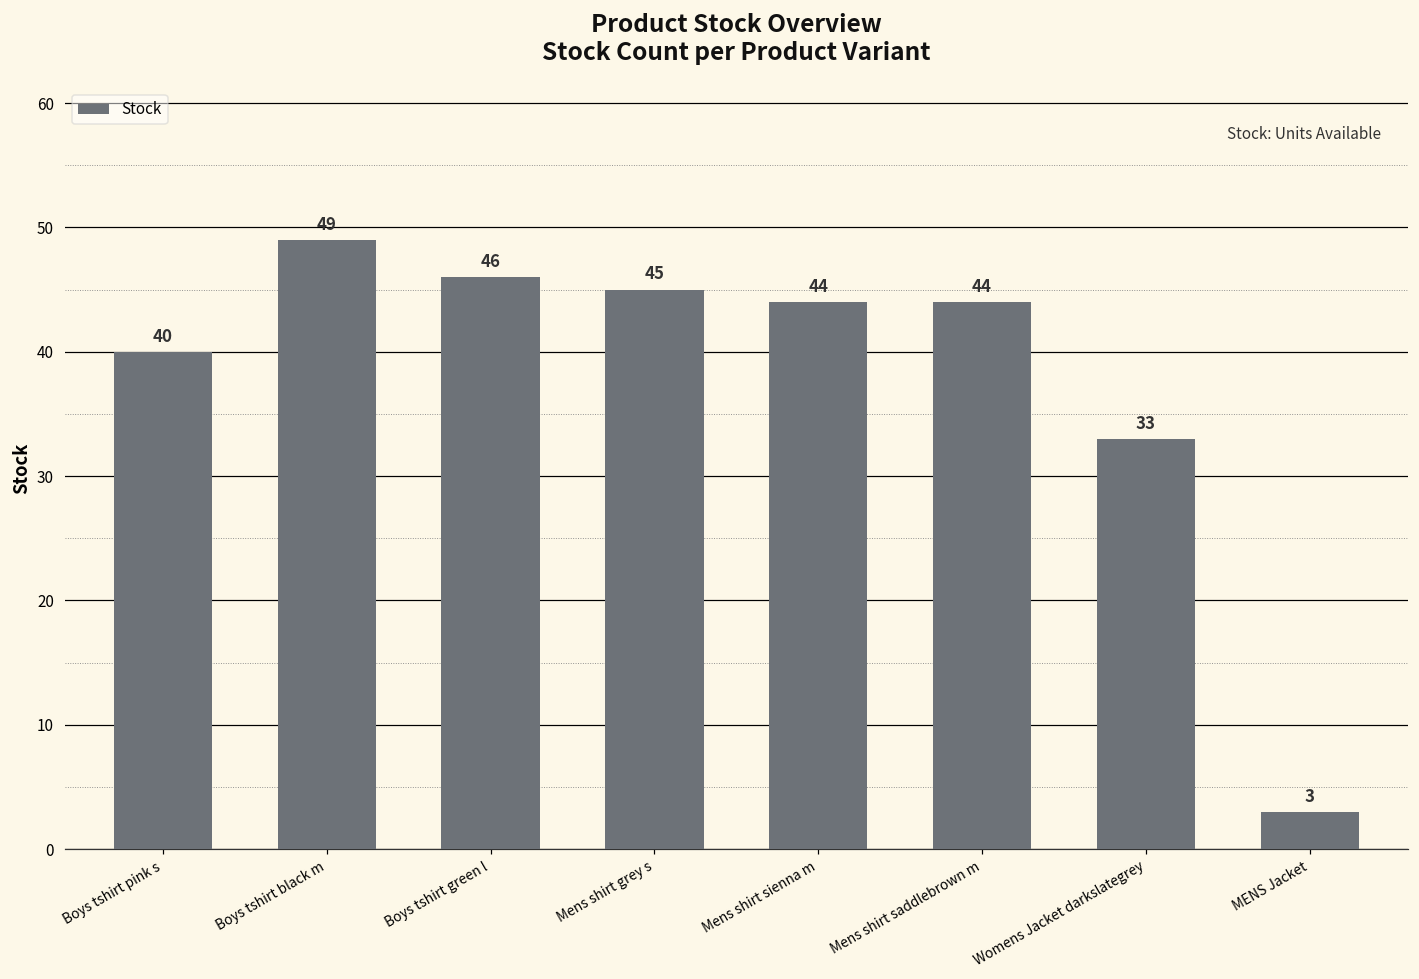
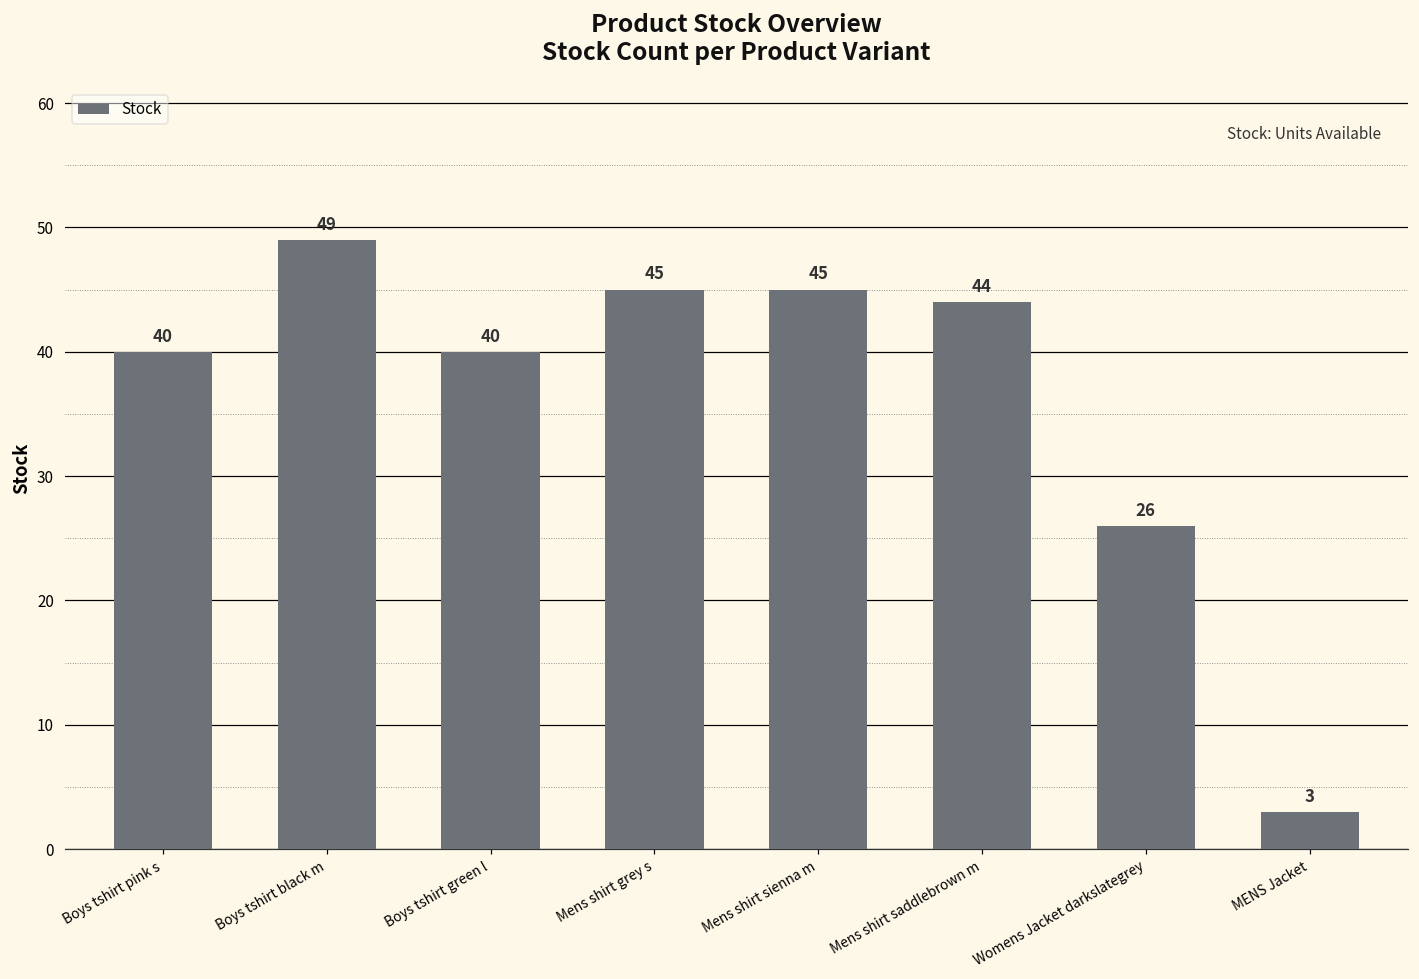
Boys tshirt green l: 46 -> 40
Mens shirt sienna m: 44 -> 45
Womens Jacket darkslategrey: 33 -> 26
